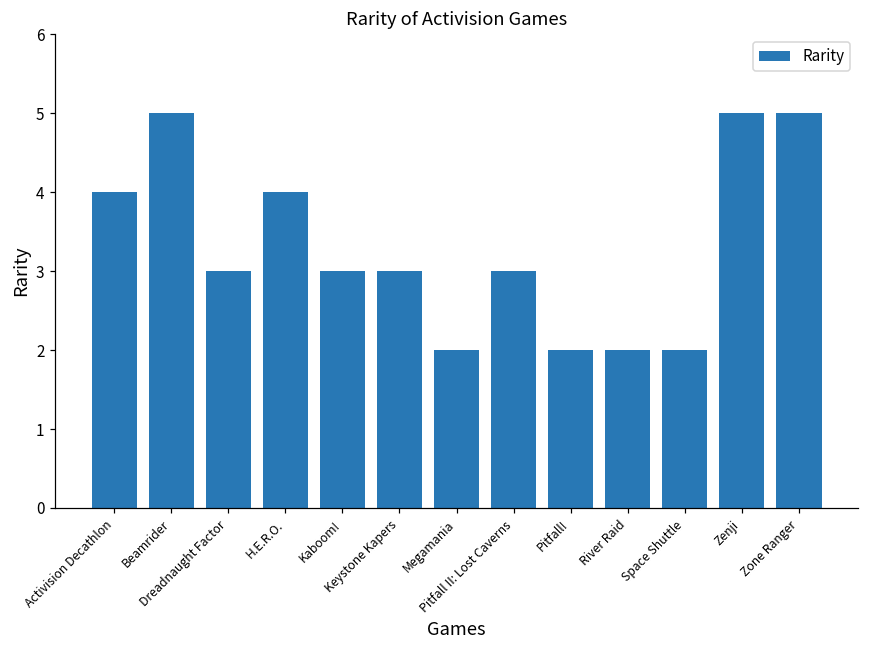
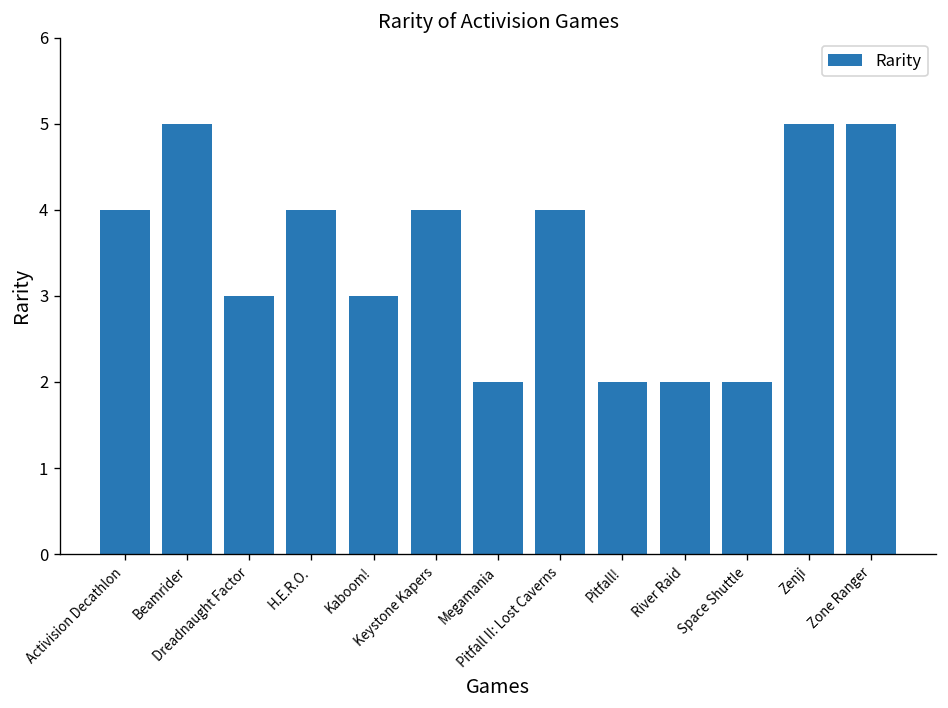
Keystone Kapers: 3 -> 4
Pitfall II: Lost Caverns: 3 -> 4
